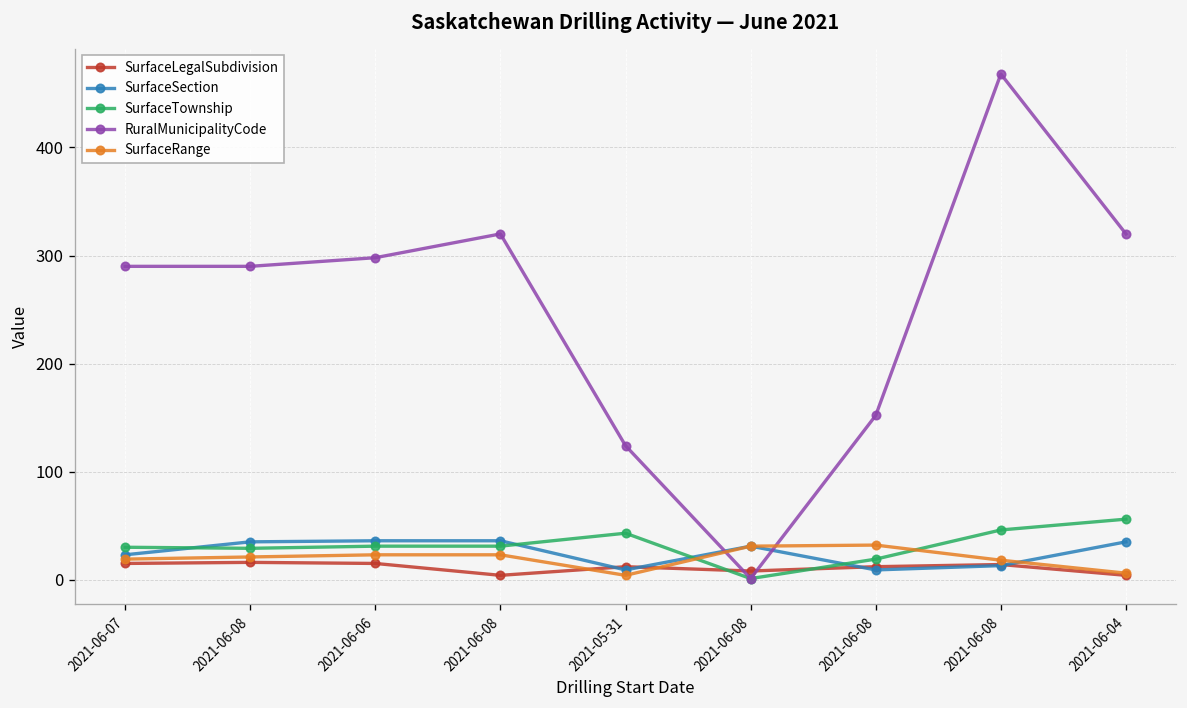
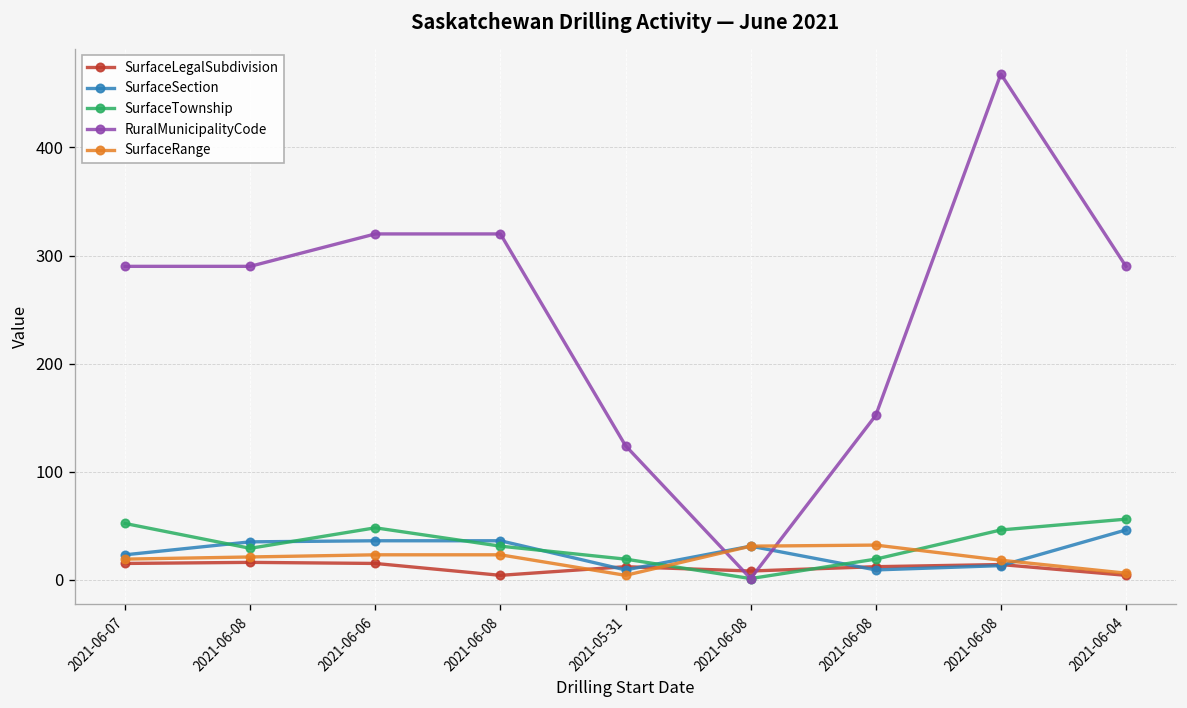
SurfaceTownship, 2021-06-07: 30 -> 50
SurfaceTownship, 2021-06-06: 30 -> 50
RuralMunicipalityCode, 2021-06-06: 300 -> 320
SurfaceTownship, 2021-05-31: 40 -> 20
SurfaceSection, 2021-06-04: 40 -> 50
RuralMunicipalityCode, 2021-06-04: 320 -> 290
